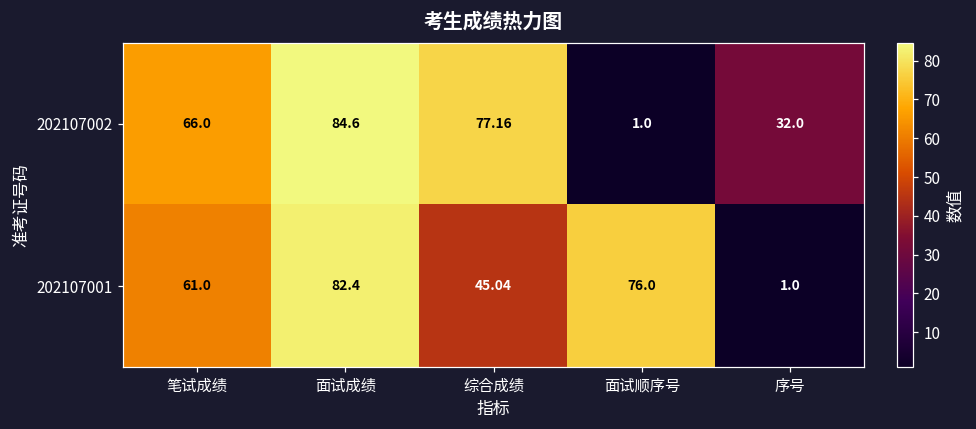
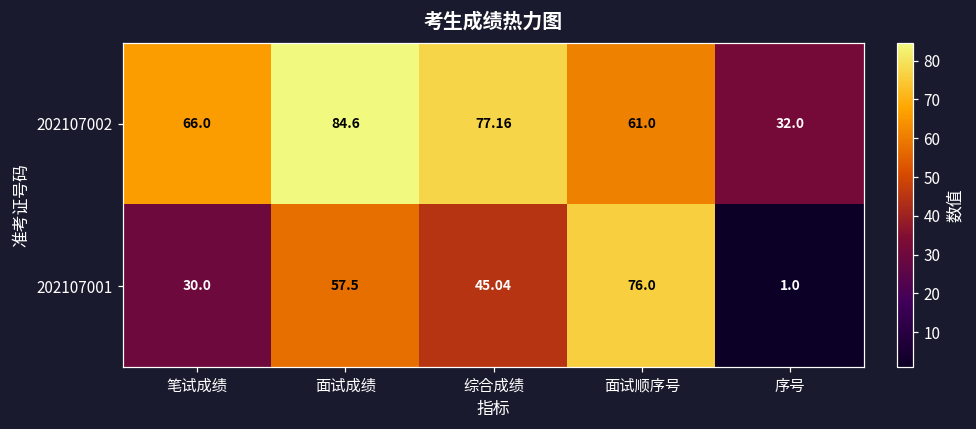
202107002, 面试顺序号: 1.0 -> 61.0
202107001, 笔试成绩: 61.0 -> 30.0
202107001, 面试成绩: 82.4 -> 57.5
